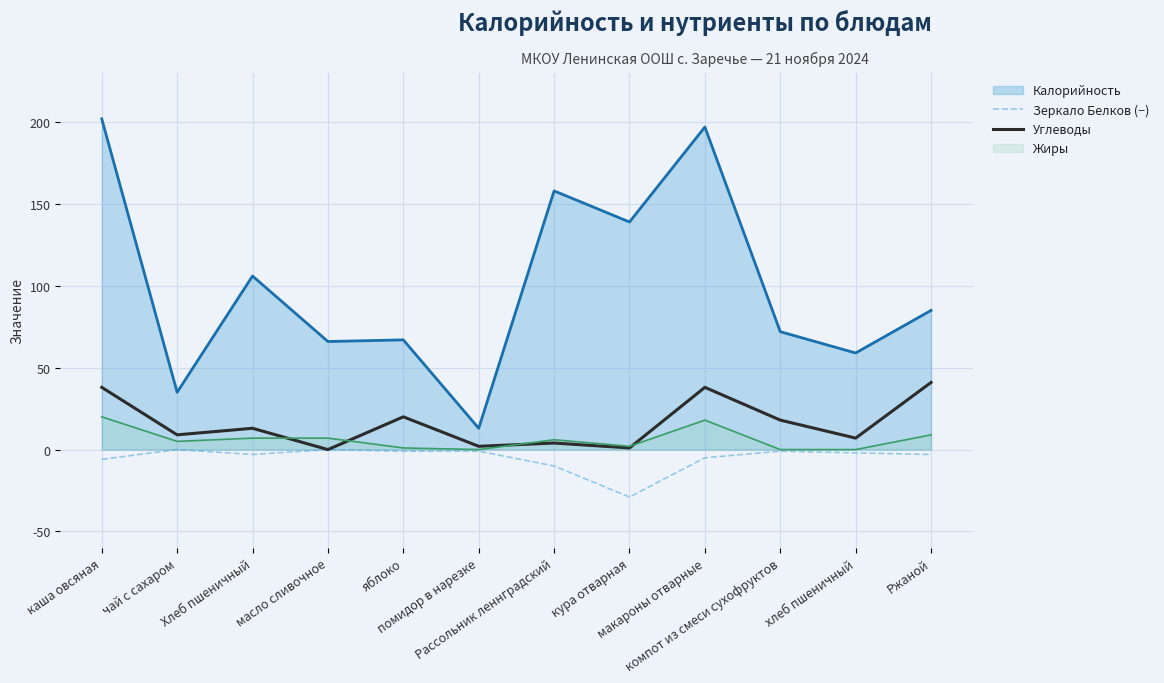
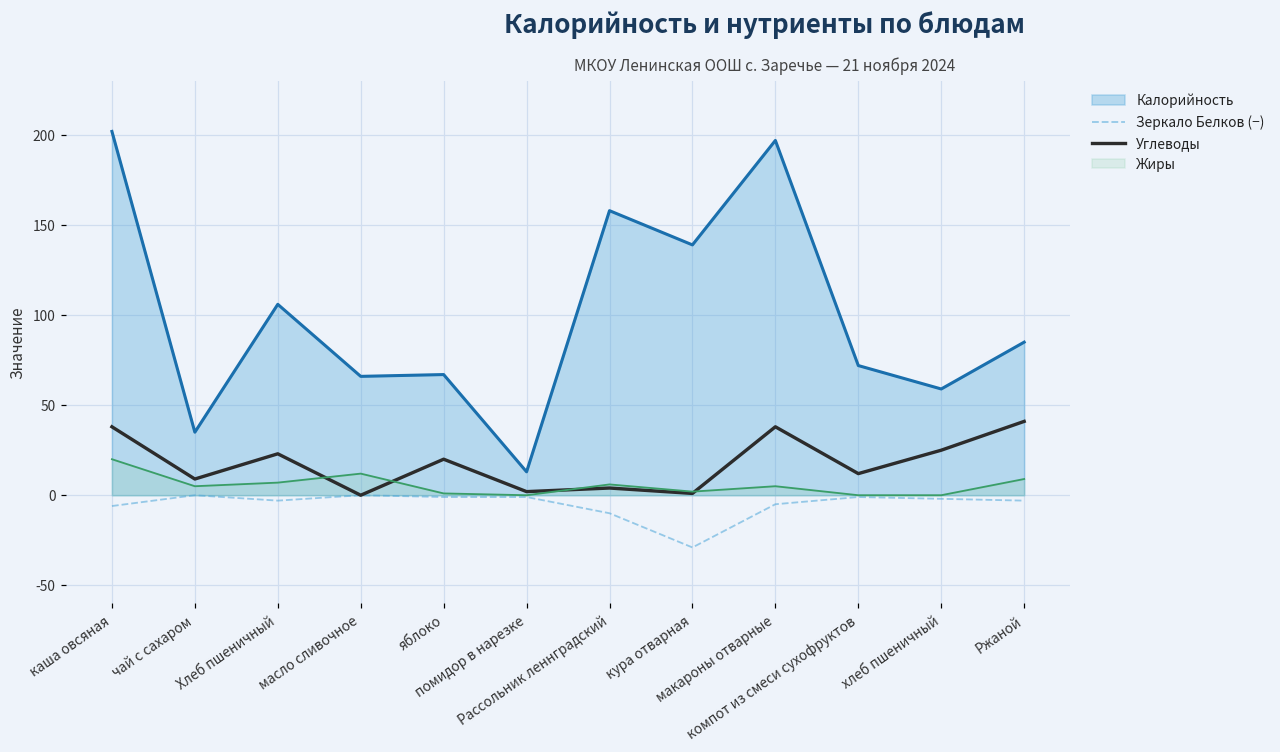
Углеводы, Хлеб пшеничный: 13 -> 23
Жиры, масло сливочное: 7 -> 12
Жиры, макароны отварные: 18 -> 5
Углеводы, компот из смеси сухофруктов: 18 -> 12
Углеводы, хлеб пшеничный: 7 -> 25
